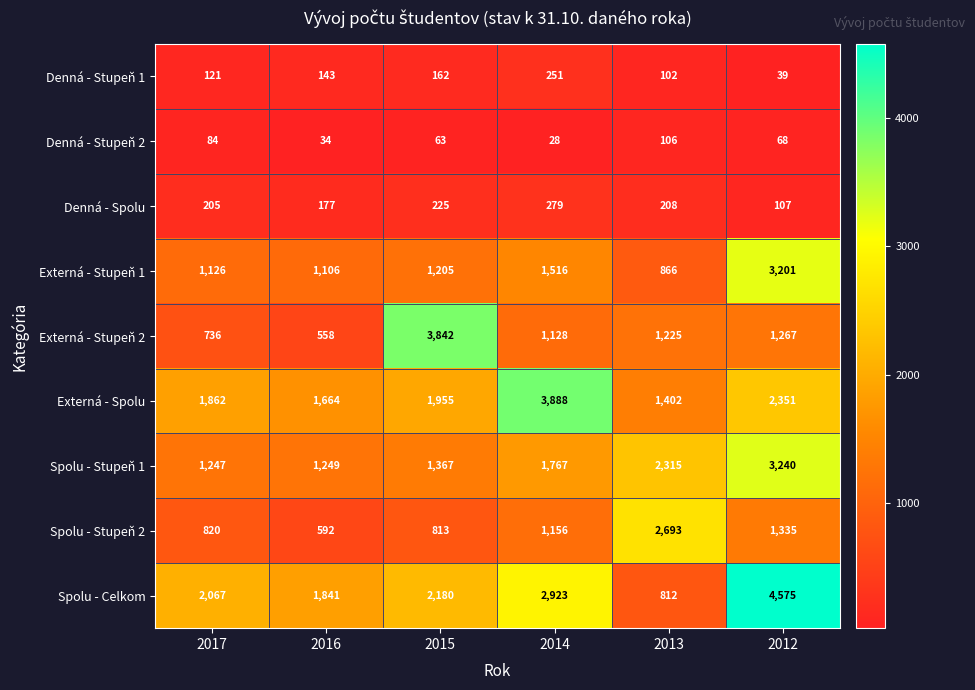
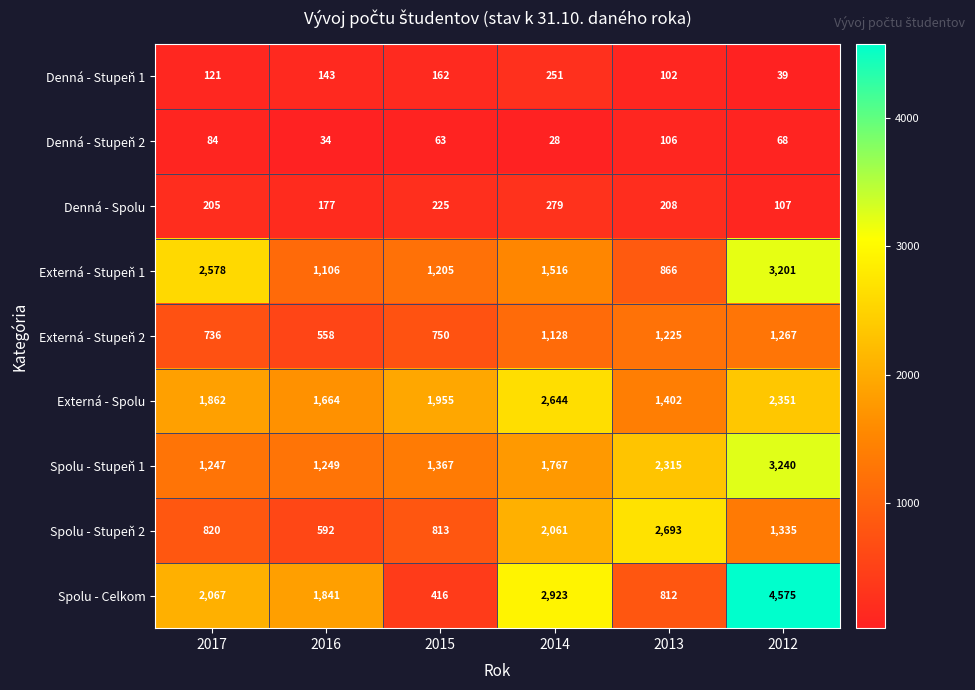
Externá - Stupeň 1, 2017: 1,126 -> 2,578
Externá - Stupeň 2, 2015: 3,842 -> 750
Externá - Spolu, 2014: 3,888 -> 2,644
Spolu - Stupeň 2, 2014: 1,156 -> 2,061
Spolu - Celkom, 2015: 2,180 -> 416
